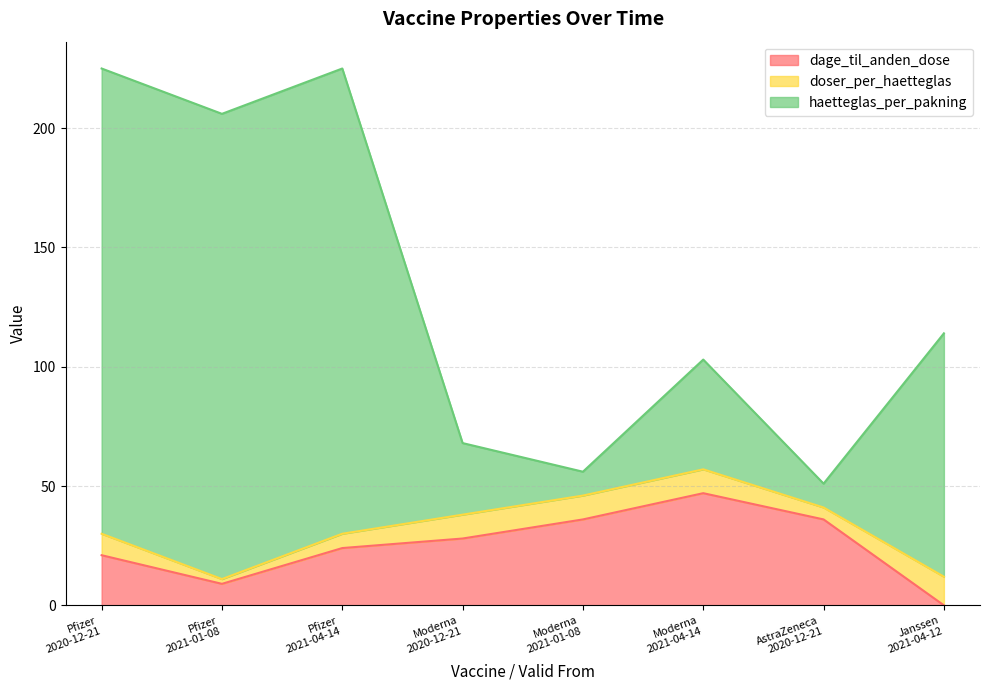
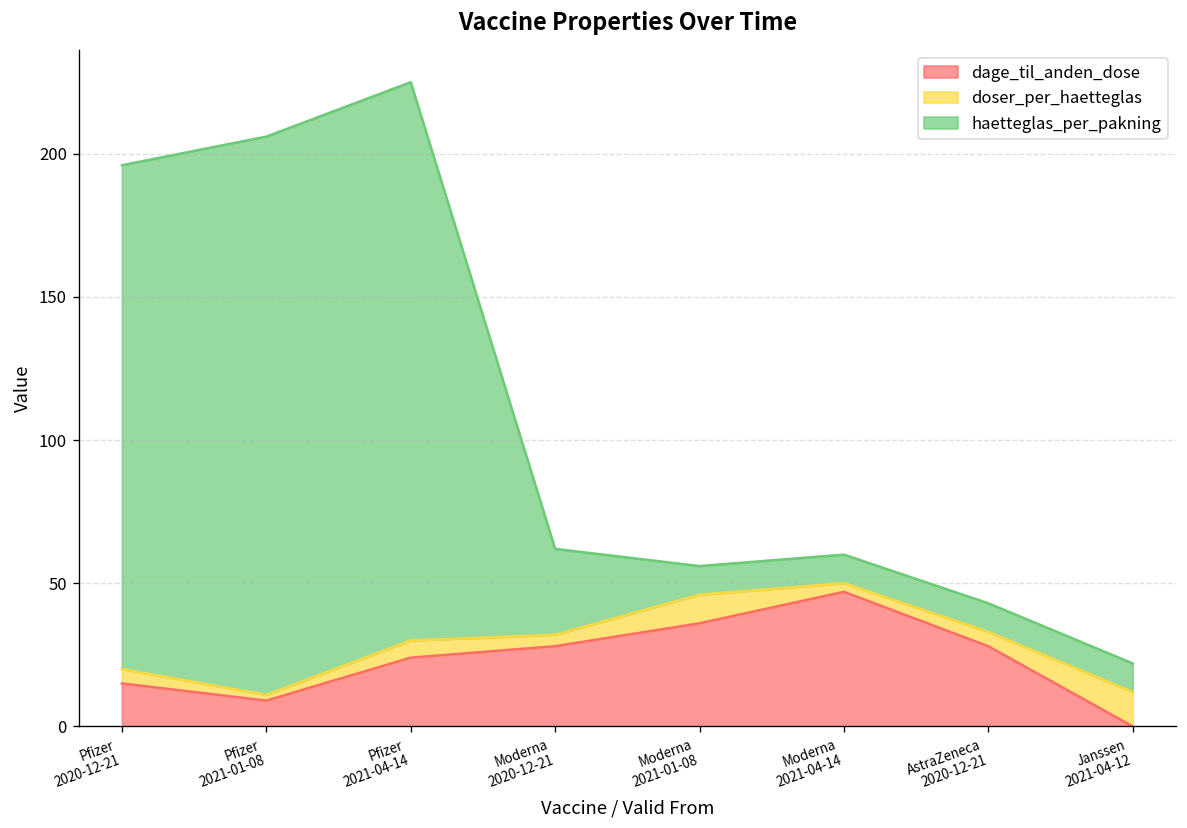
dage_til_anden_dose, Pfizer 2020-12-21: 21 -> 15
doser_per_haetteglas, Pfizer 2020-12-21: 9 -> 5
haetteglas_per_pakning, Pfizer 2020-12-21: 195 -> 176
doser_per_haetteglas, Moderna 2020-12-21: 10 -> 4
doser_per_haetteglas, Moderna 2021-04-14: 10 -> 3
haetteglas_per_pakning, Moderna 2021-04-14: 46 -> 10
dage_til_anden_dose, AstraZeneca 2020-12-21: 36 -> 28
haetteglas_per_pakning, Janssen 2021-04-12: 102 -> 10
